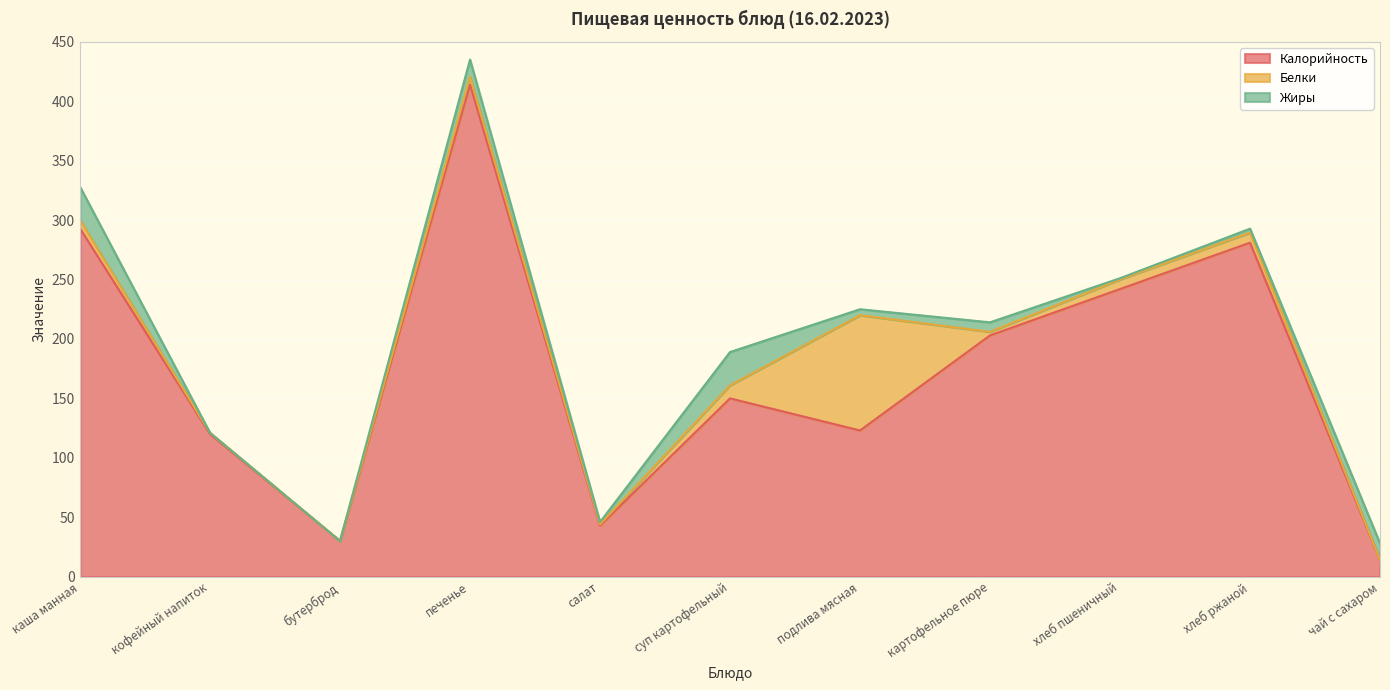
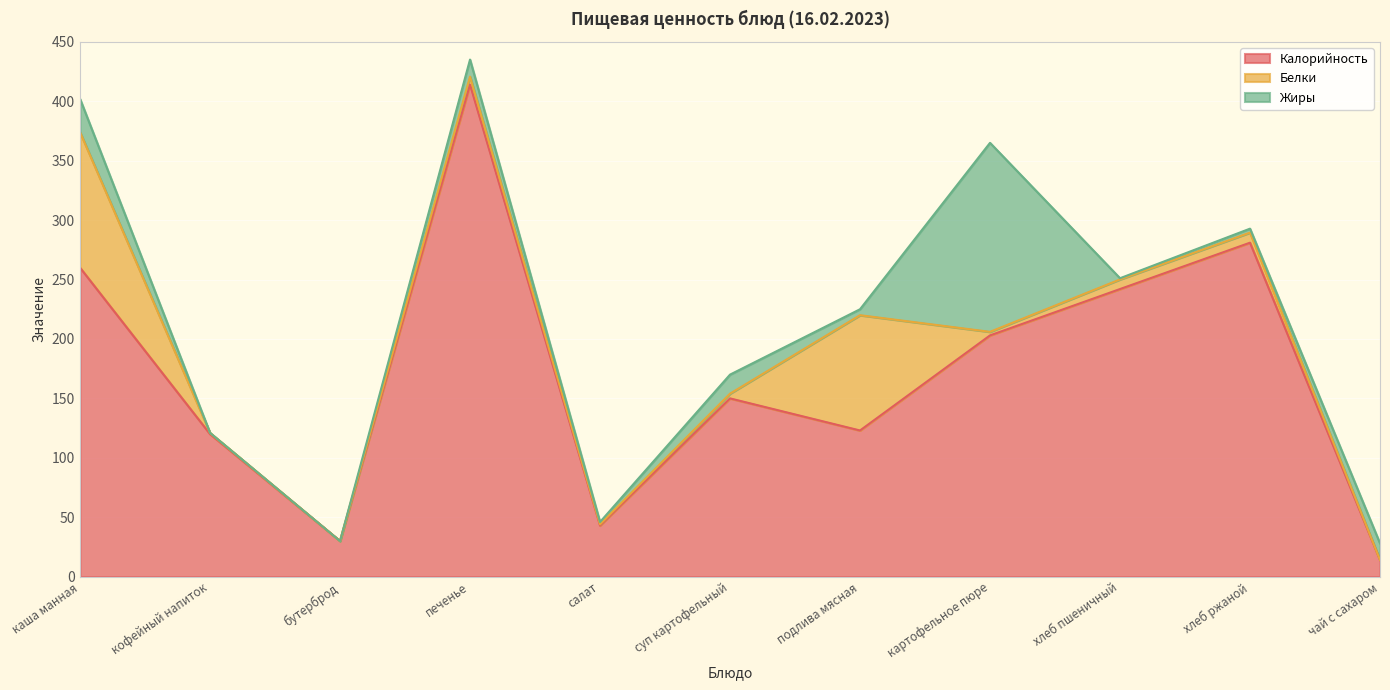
Калорийность, каша манная: 293 -> 260
Белки, каша манная: 7 -> 114
Белки, суп картофельный: 11 -> 4
Жиры, суп картофельный: 28 -> 16
Жиры, картофельное пюре: 8 -> 159
